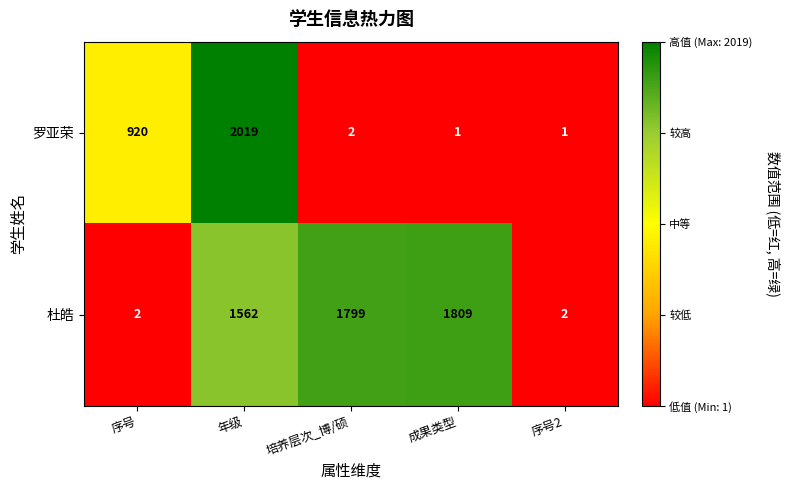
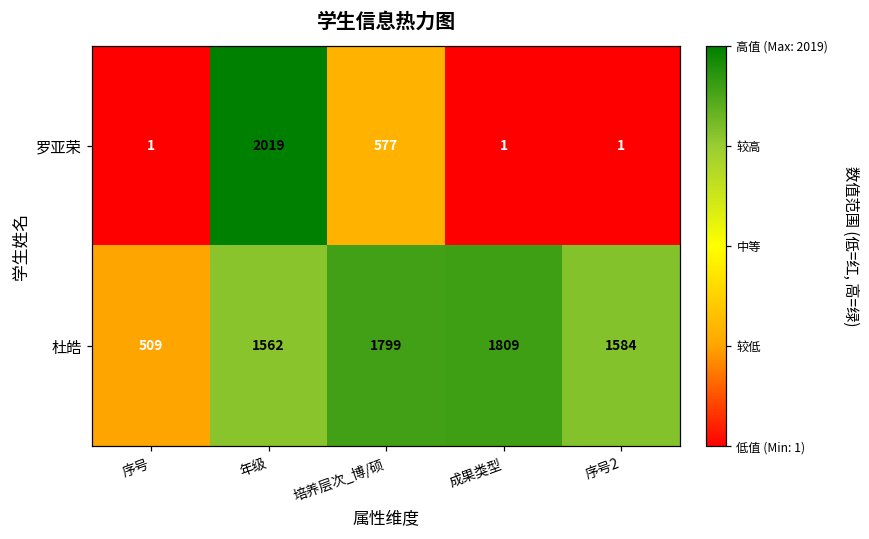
罗亚荣, 序号: 920 -> 1
罗亚荣, 培养层次_博/硕: 2 -> 577
杜皓, 序号: 2 -> 509
杜皓, 序号2: 2 -> 1584
